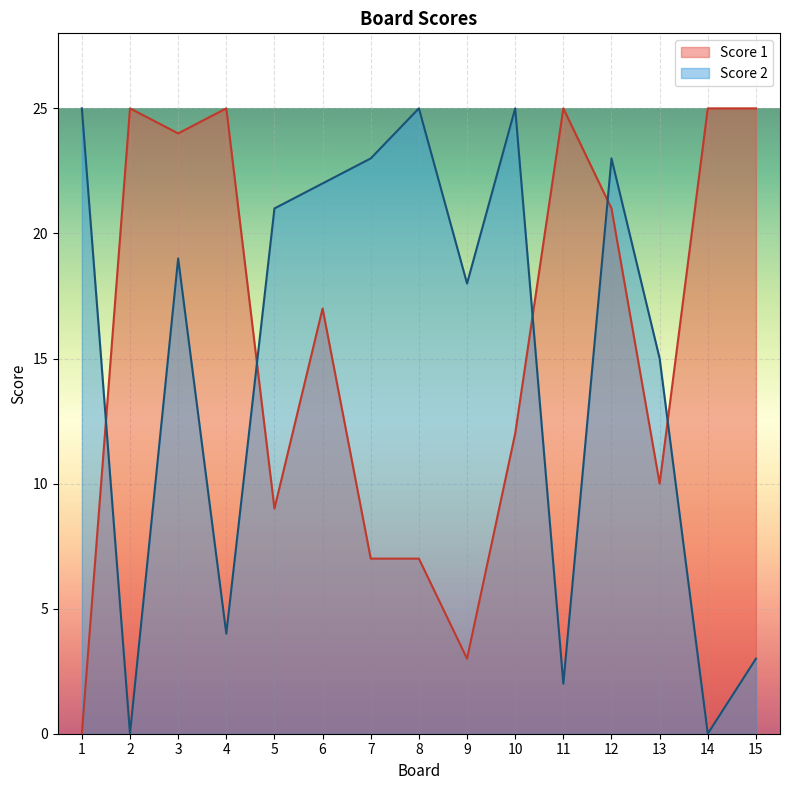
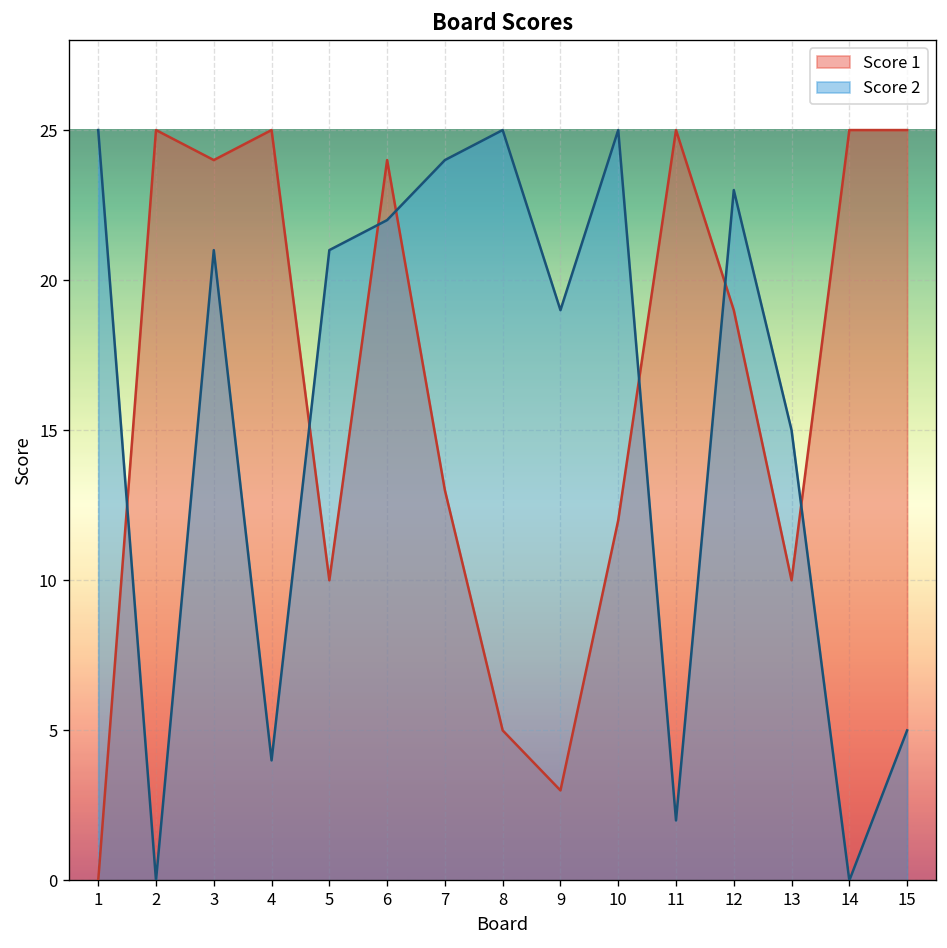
Score 2, 3: 19 -> 21
Score 1, 5: 9 -> 10
Score 1, 6: 17 -> 24
Score 1, 7: 7 -> 13
Score 2, 7: 23 -> 24
Score 1, 8: 7 -> 5
Score 2, 9: 18 -> 19
Score 1, 12: 21 -> 19
Score 2, 15: 3 -> 5
